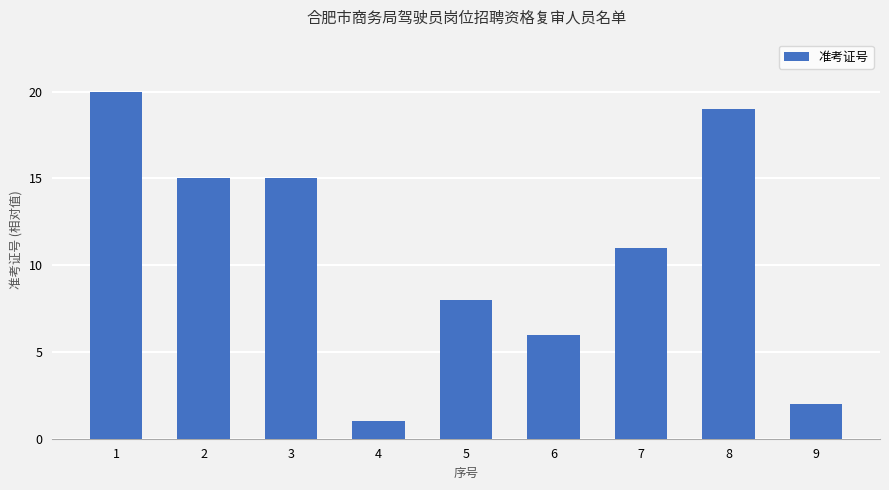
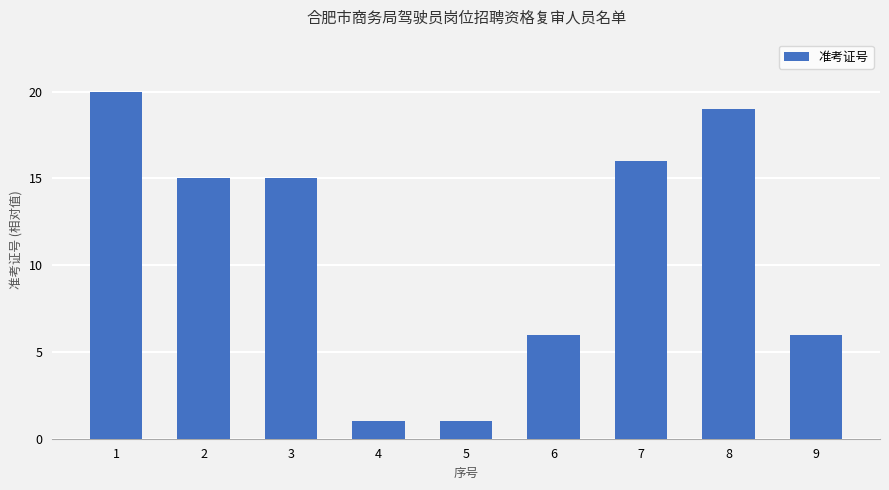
5: 8.0 -> 1.0
7: 11.0 -> 16.0
9: 2.0 -> 6.0
